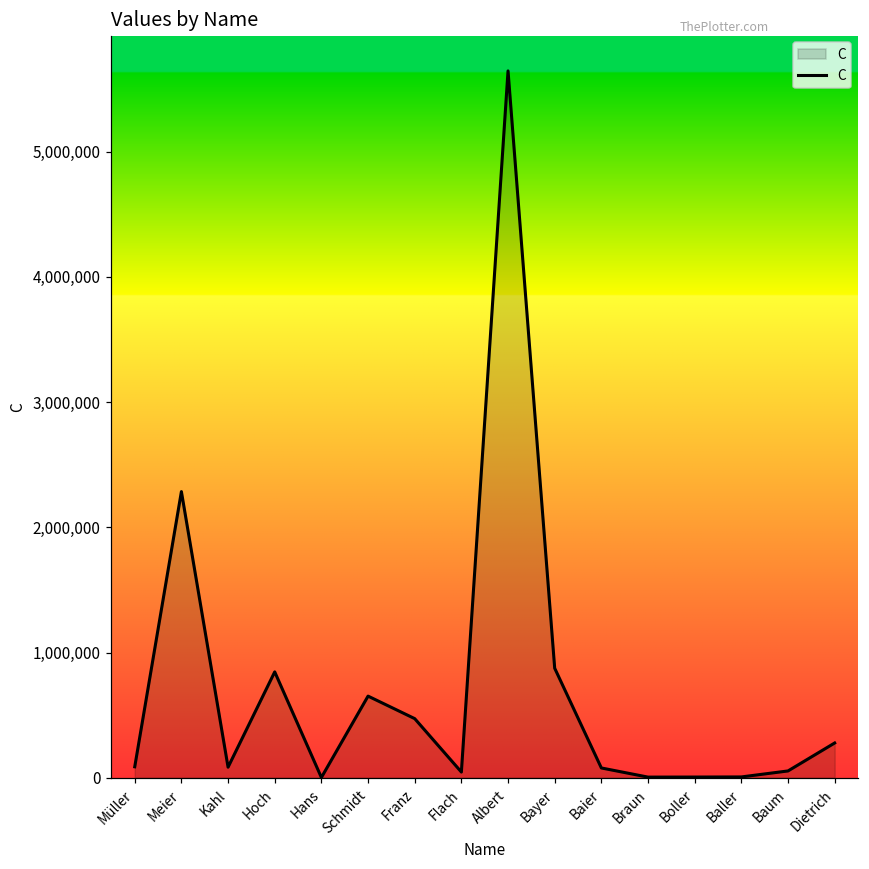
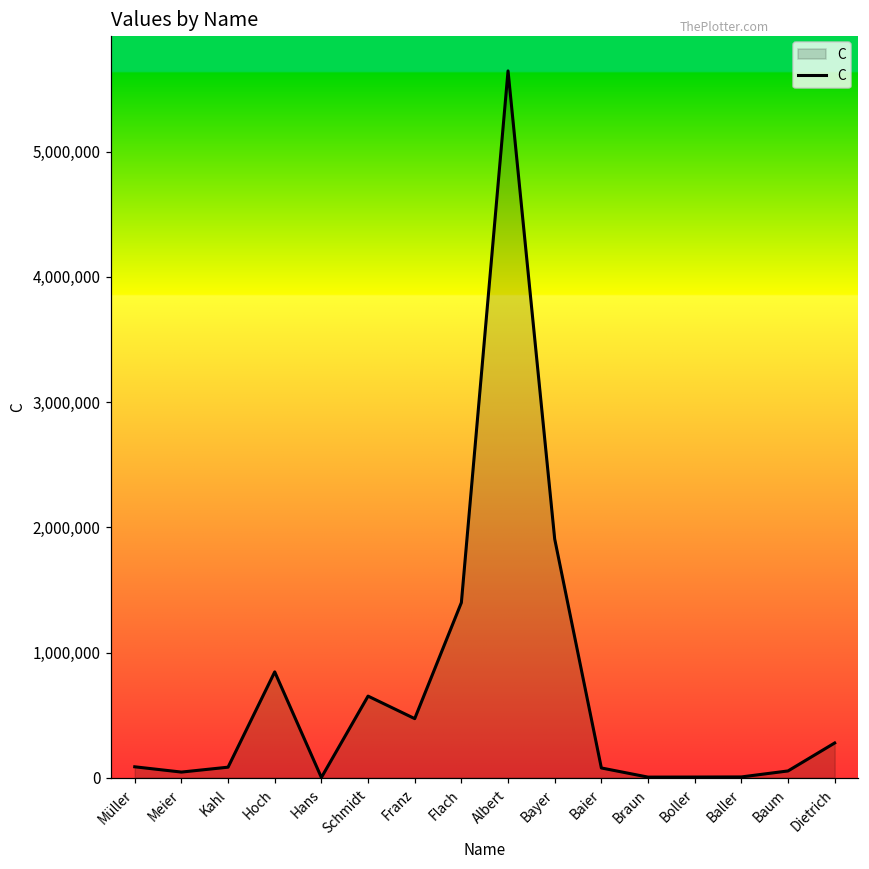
Meier: 2,280,000 -> 50,000
Flach: 50,000 -> 1,400,000
Bayer: 870,000 -> 1,910,000
